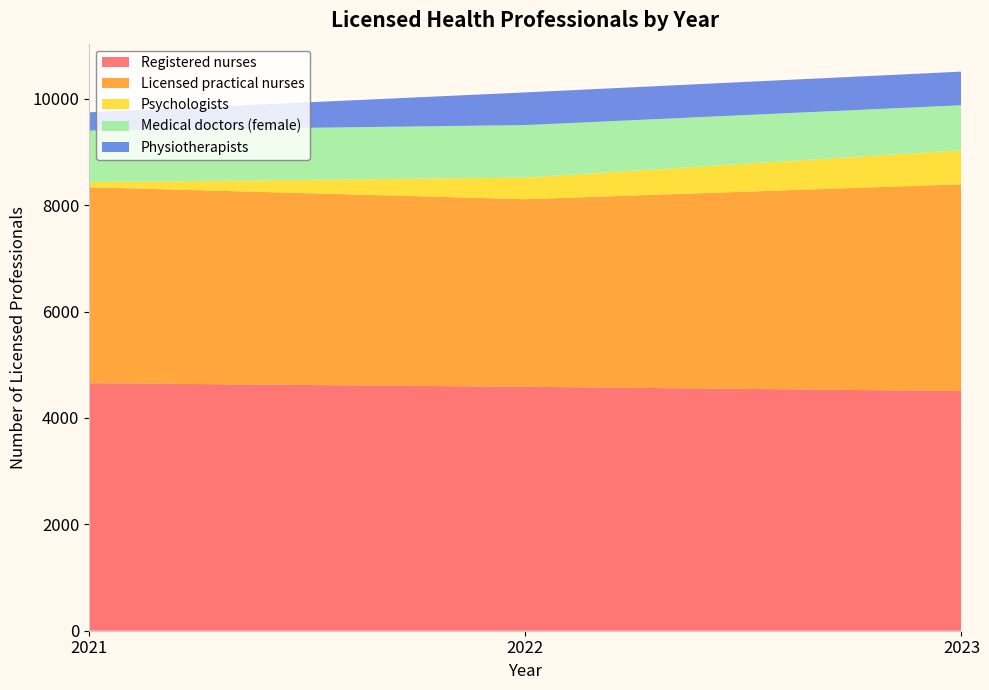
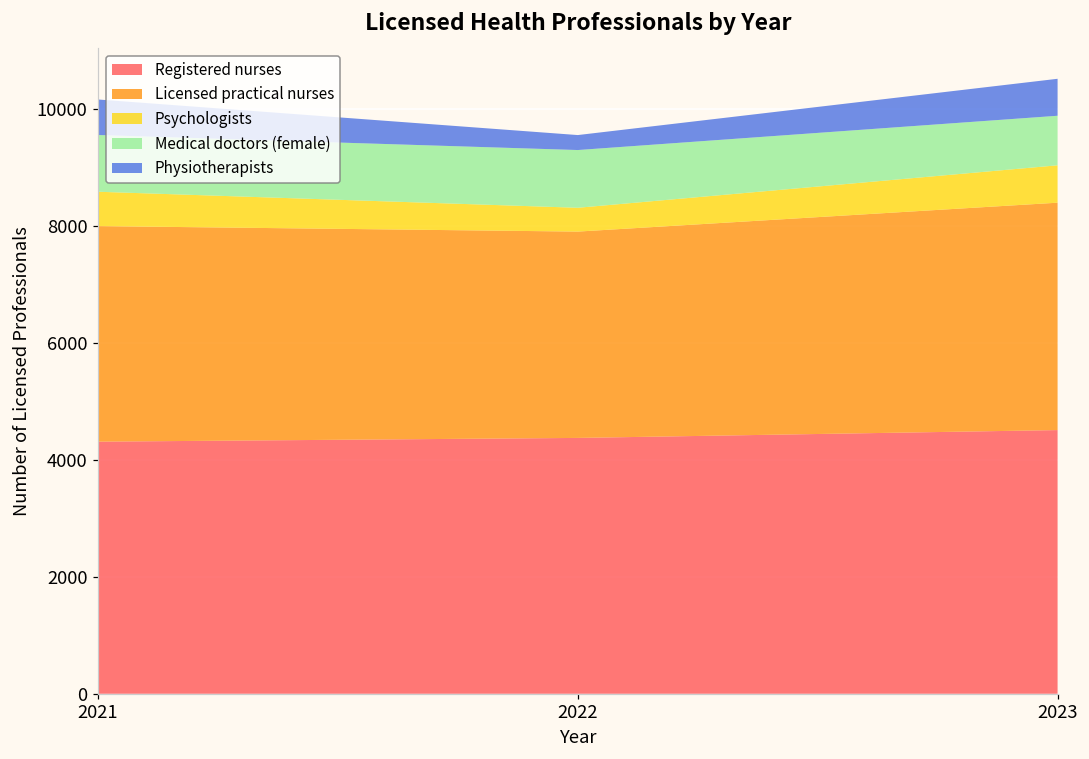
Registered nurses, 2021: 4700 -> 4300
Psychologists, 2021: 100 -> 600
Physiotherapists, 2021: 300 -> 600
Registered nurses, 2022: 4600 -> 4400
Physiotherapists, 2022: 600 -> 300
